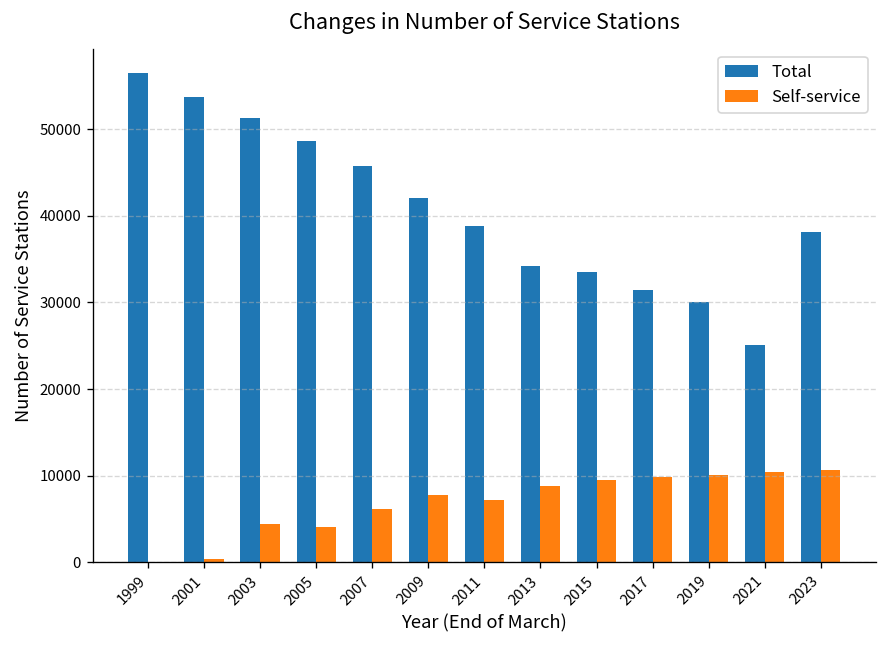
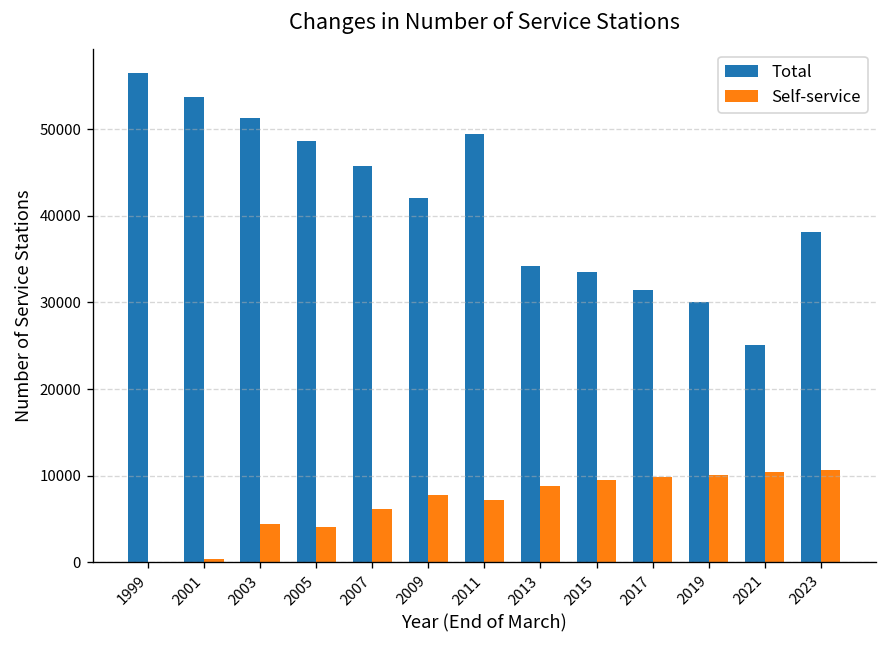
Total, 2011: 39000 -> 49000
